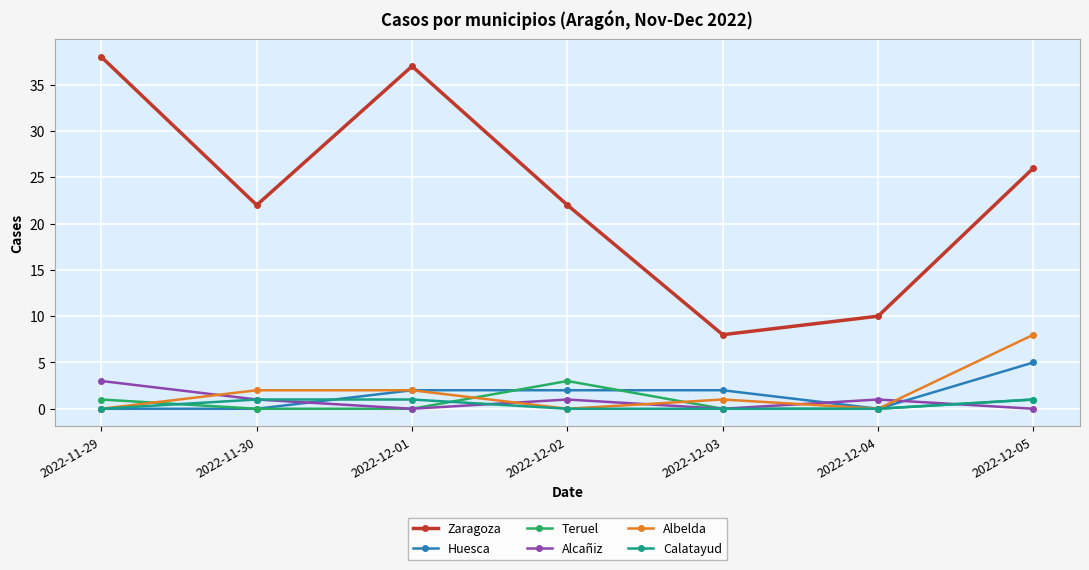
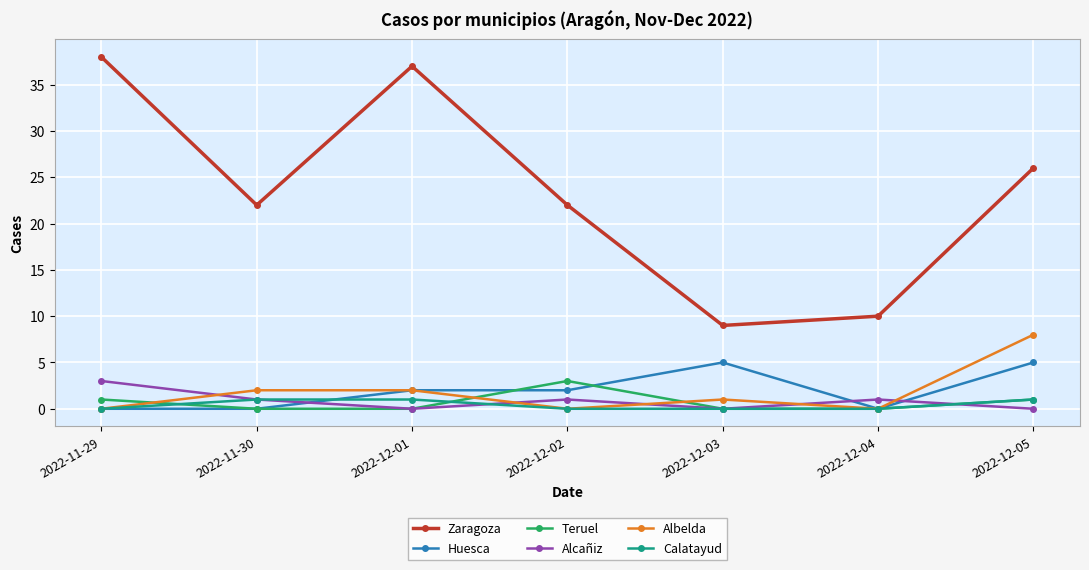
Zaragoza, 2022-12-03: 8 -> 9
Huesca, 2022-12-03: 2 -> 5
